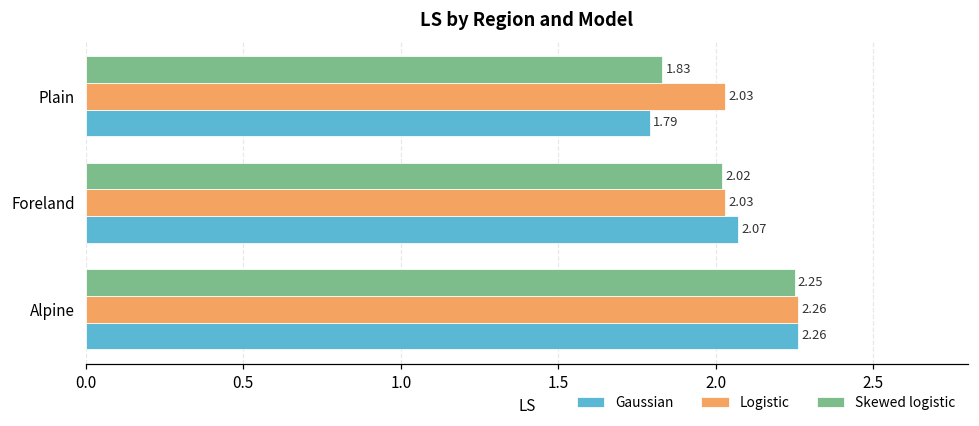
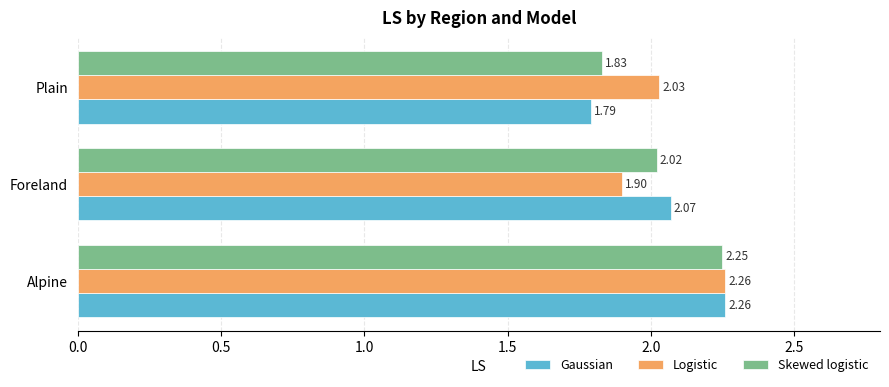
Logistic, Foreland: 2.03 -> 1.90
